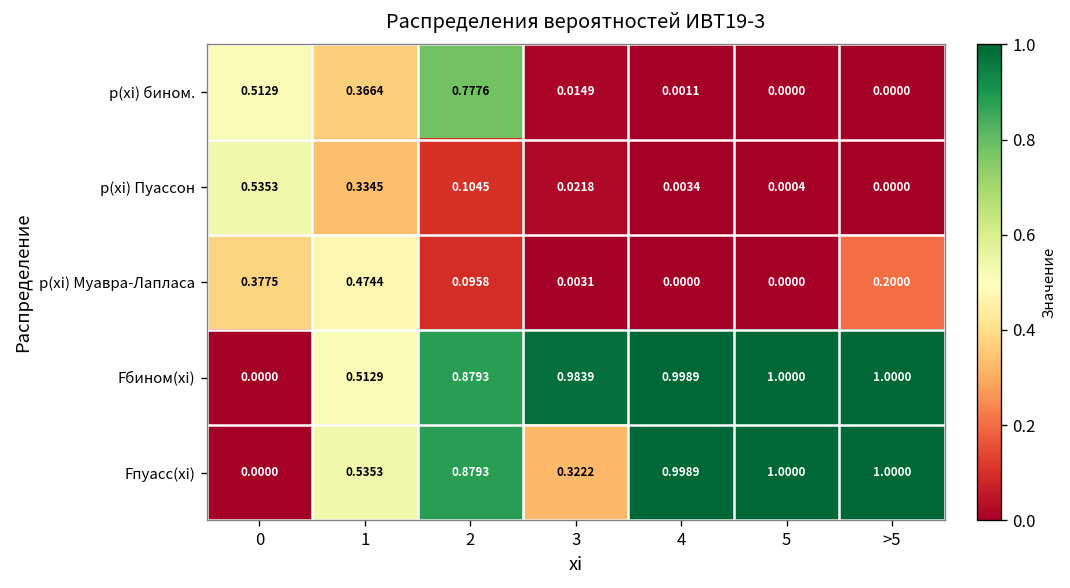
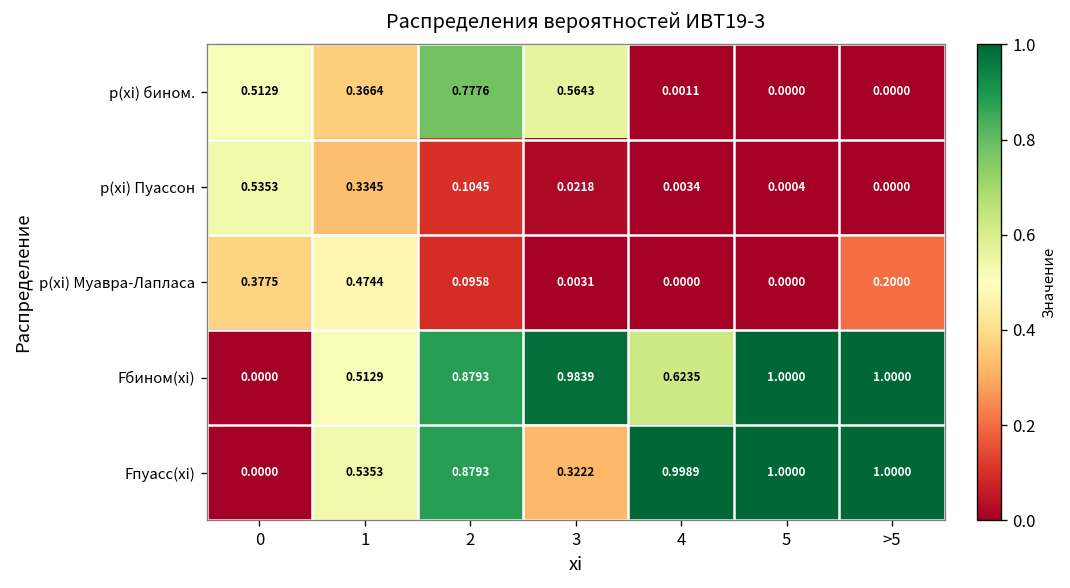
p(xi) бином., 3: 0.0149 -> 0.5643
Fбином(xi), 4: 0.9989 -> 0.6235
